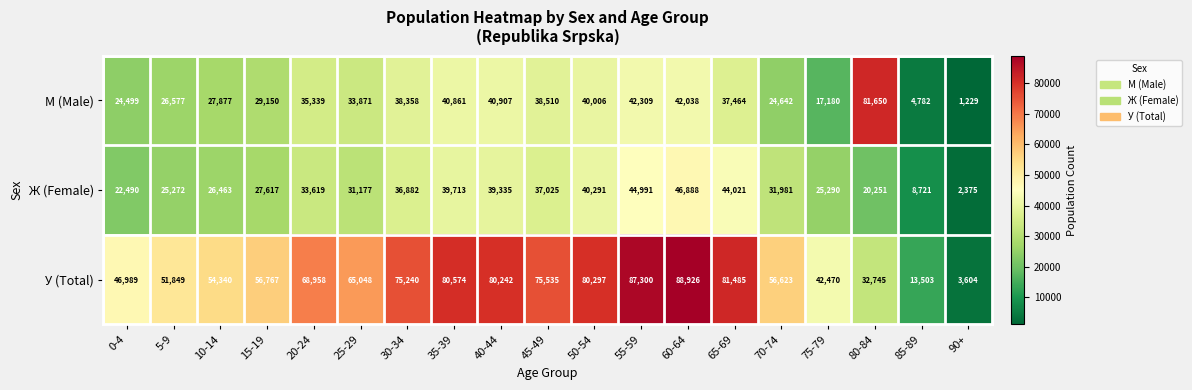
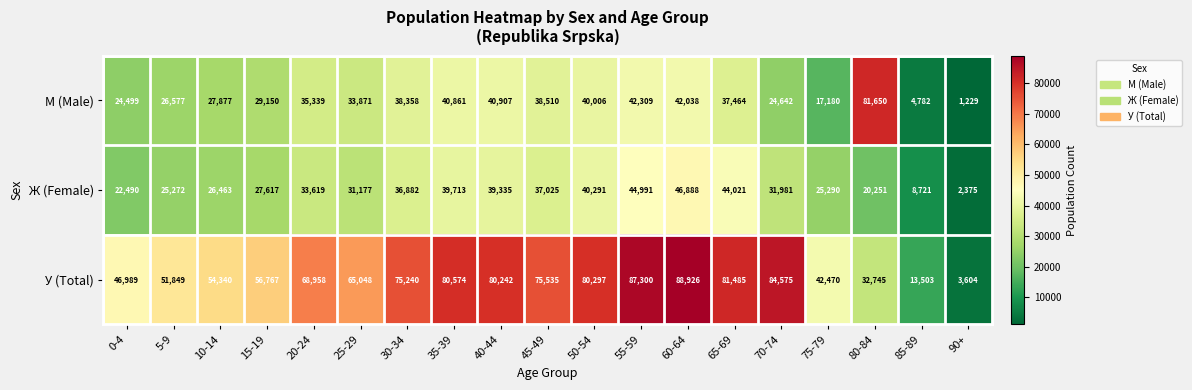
У (Total), 70-74: 56,623 -> 84,575
